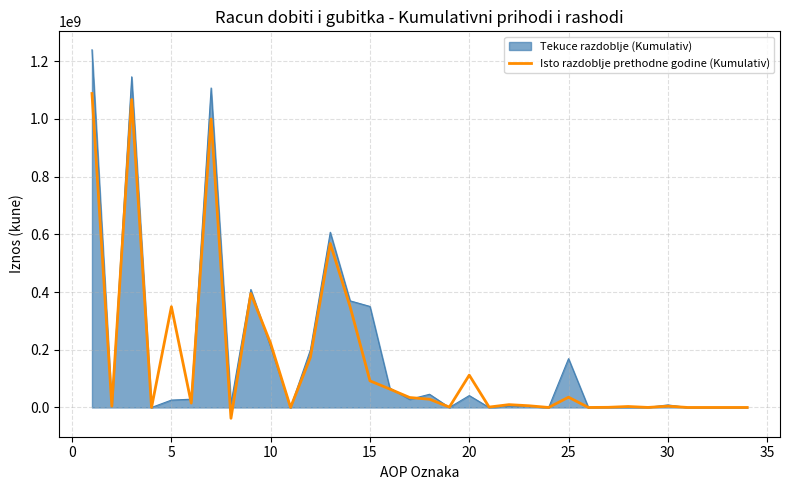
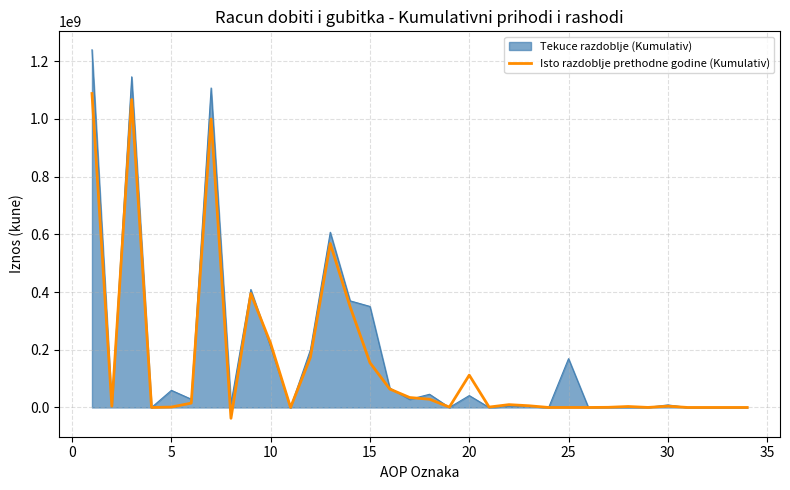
Tekuce razdoblje (Kumulativ), 5: 30000000 -> 60000000
Isto razdoblje prethodne godine (Kumulativ), 5: 350000000 -> 0
Isto razdoblje prethodne godine (Kumulativ), 15: 90000000 -> 160000000
Isto razdoblje prethodne godine (Kumulativ), 25: 40000000 -> 0
